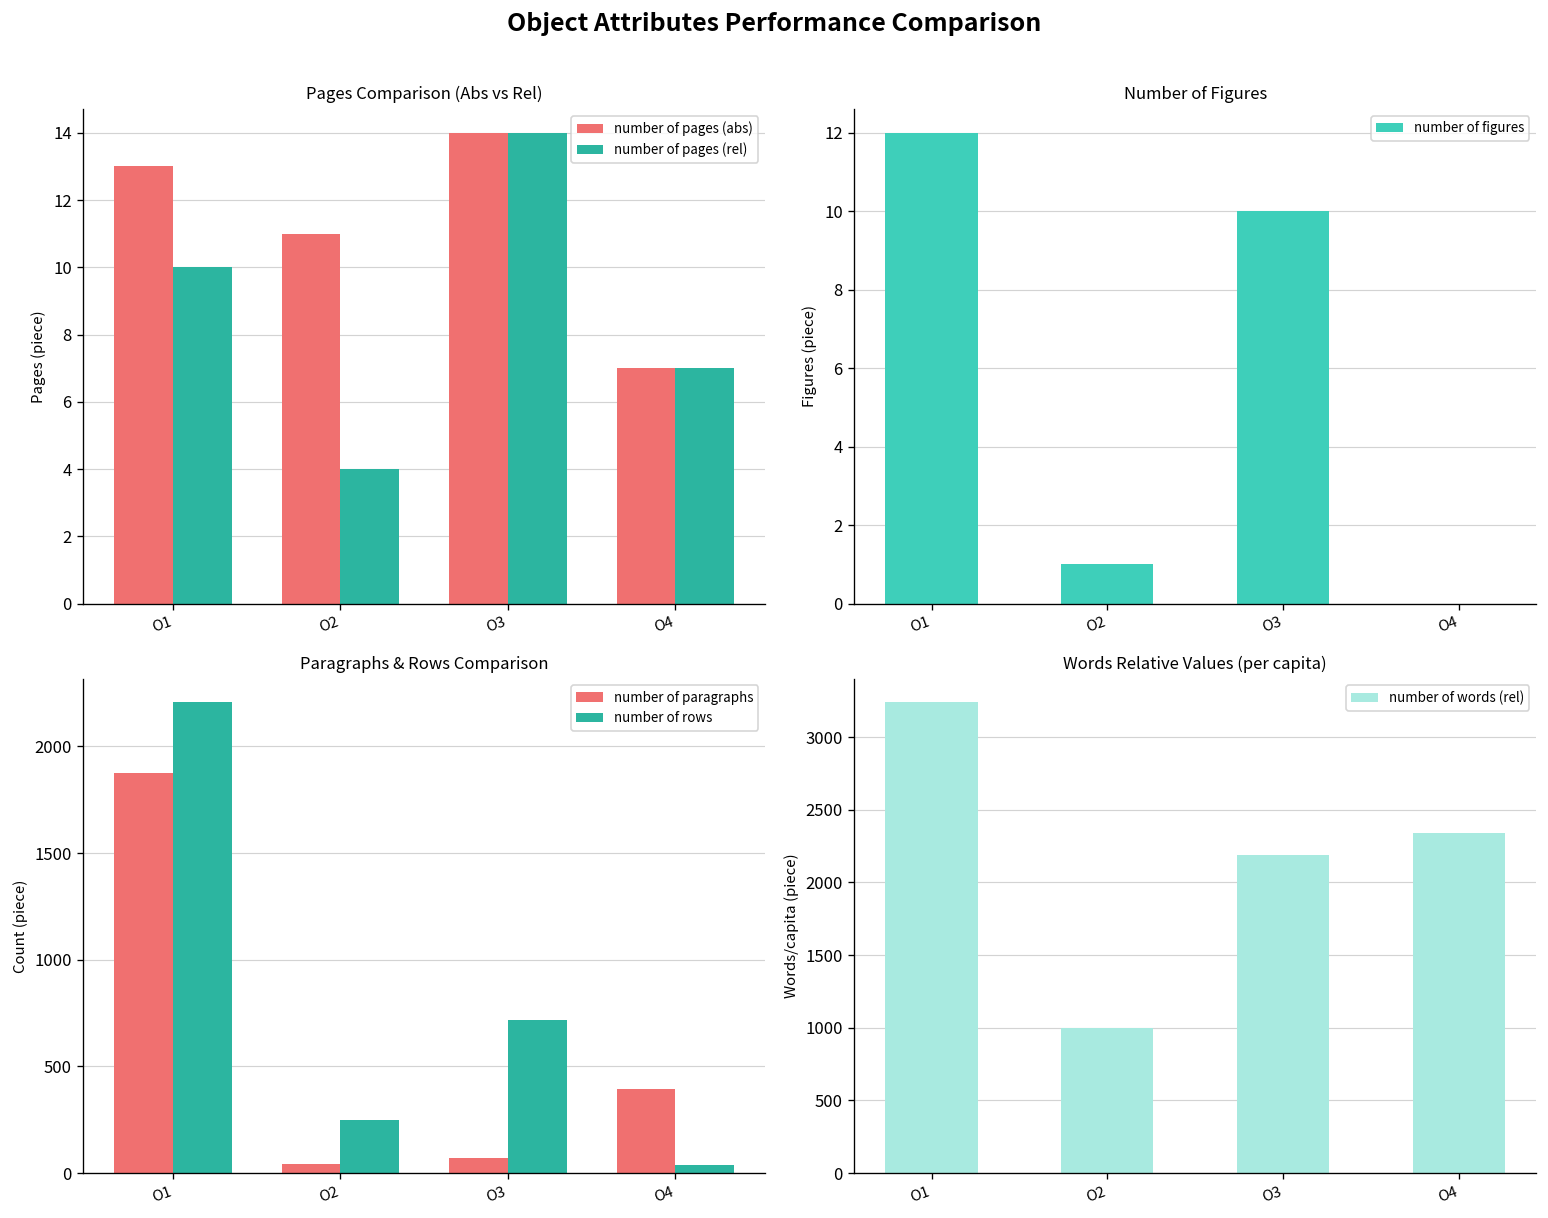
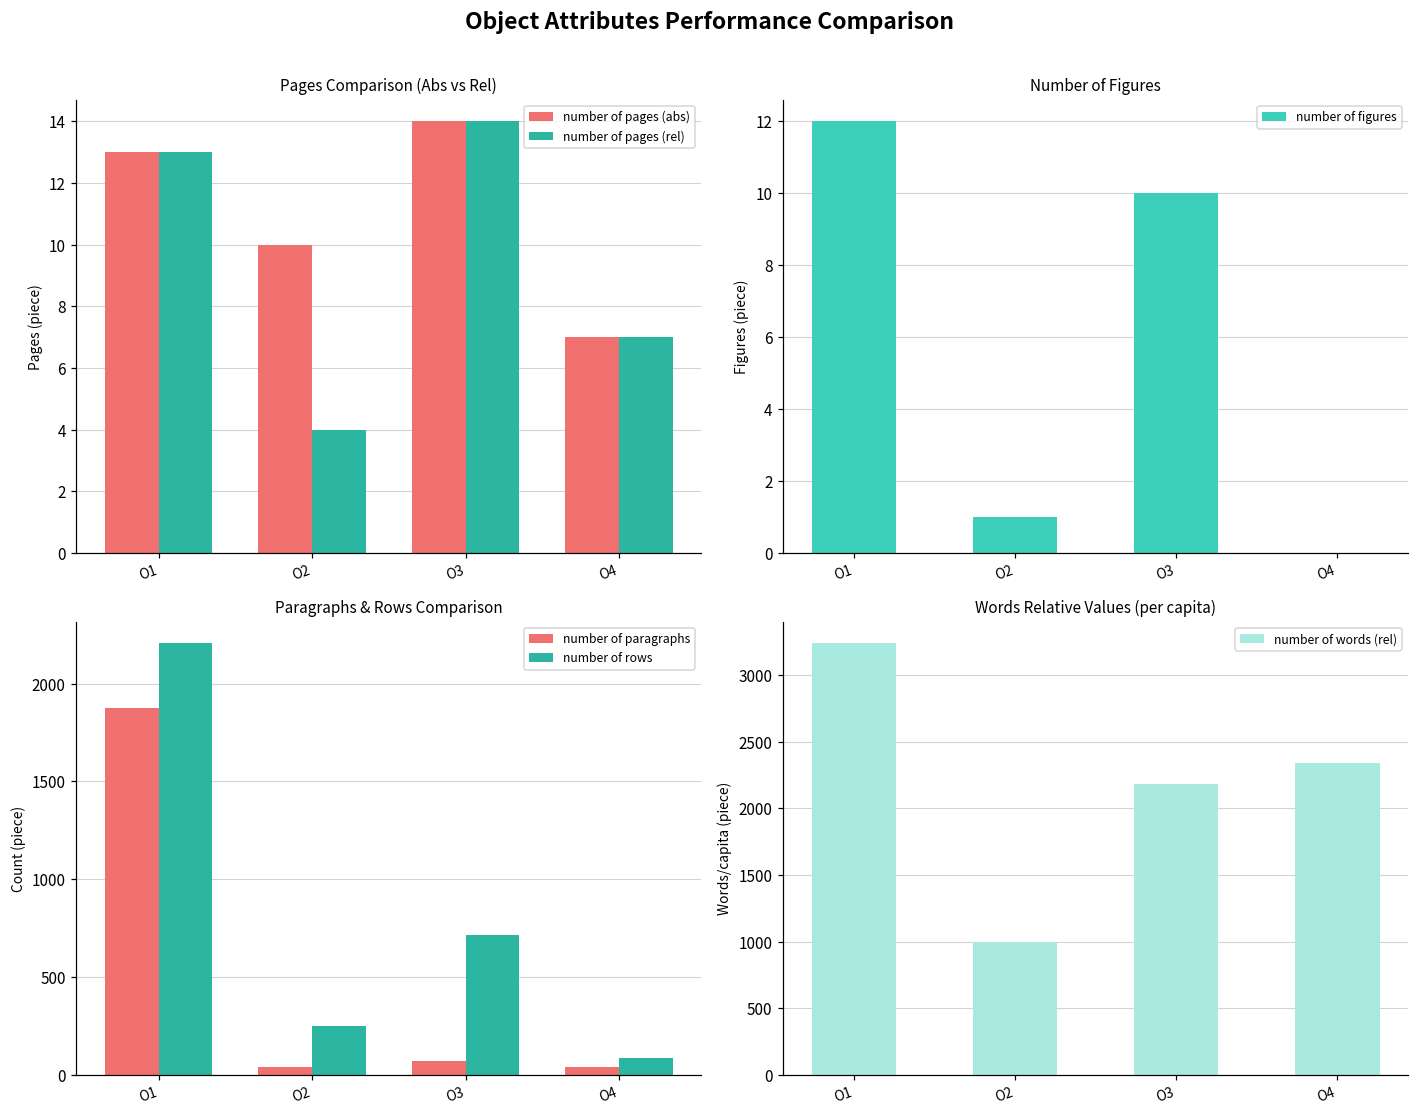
Pages Comparison (Abs vs Rel), number of pages (rel), O1: 10 -> 13
Pages Comparison (Abs vs Rel), number of pages (abs), O2: 11 -> 10
Paragraphs & Rows Comparison, number of paragraphs, O4: 390 -> 40
Paragraphs & Rows Comparison, number of rows, O4: 40 -> 90
